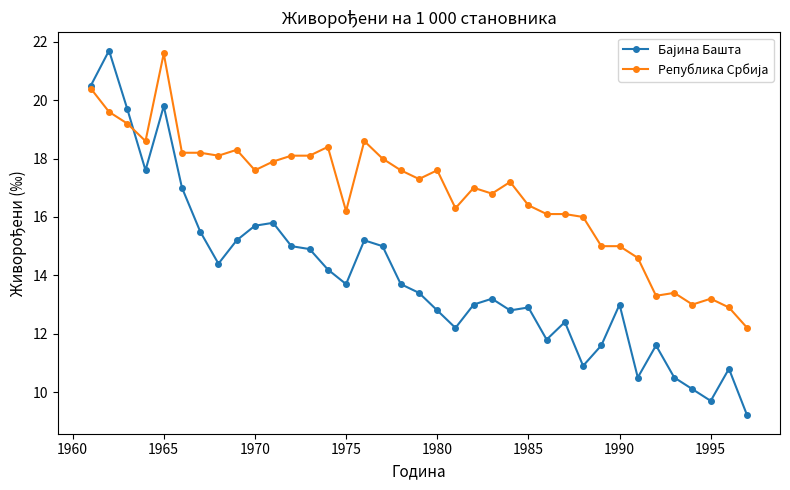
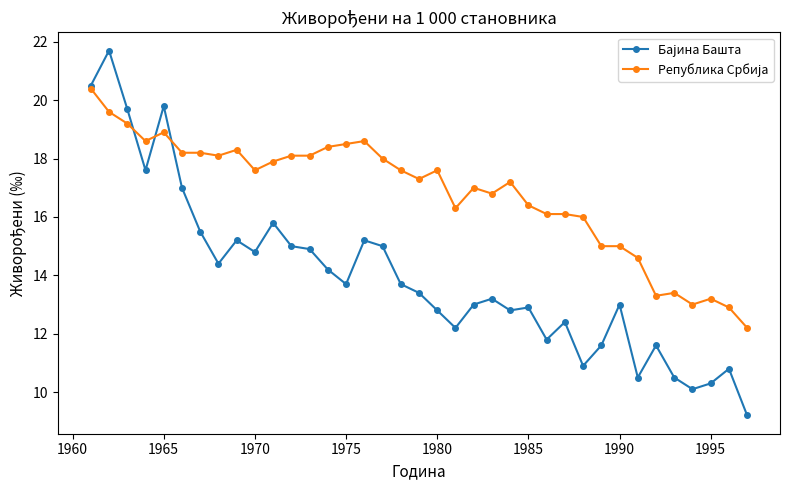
Република Србија, 1965: 21.6 -> 18.9
Бајина Башта, 1970: 15.7 -> 14.8
Република Србија, 1975: 16.2 -> 18.5
Бајина Башта, 1995: 9.7 -> 10.3
